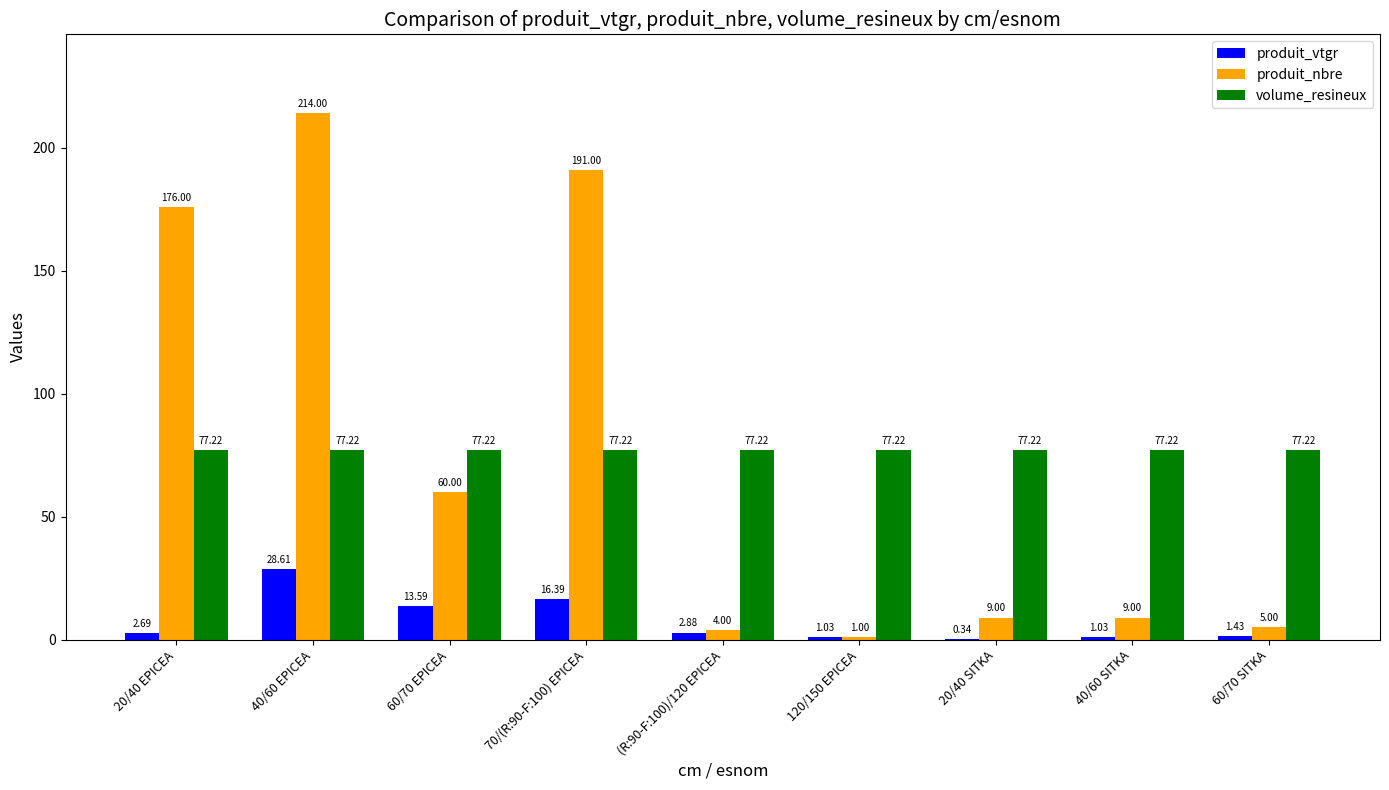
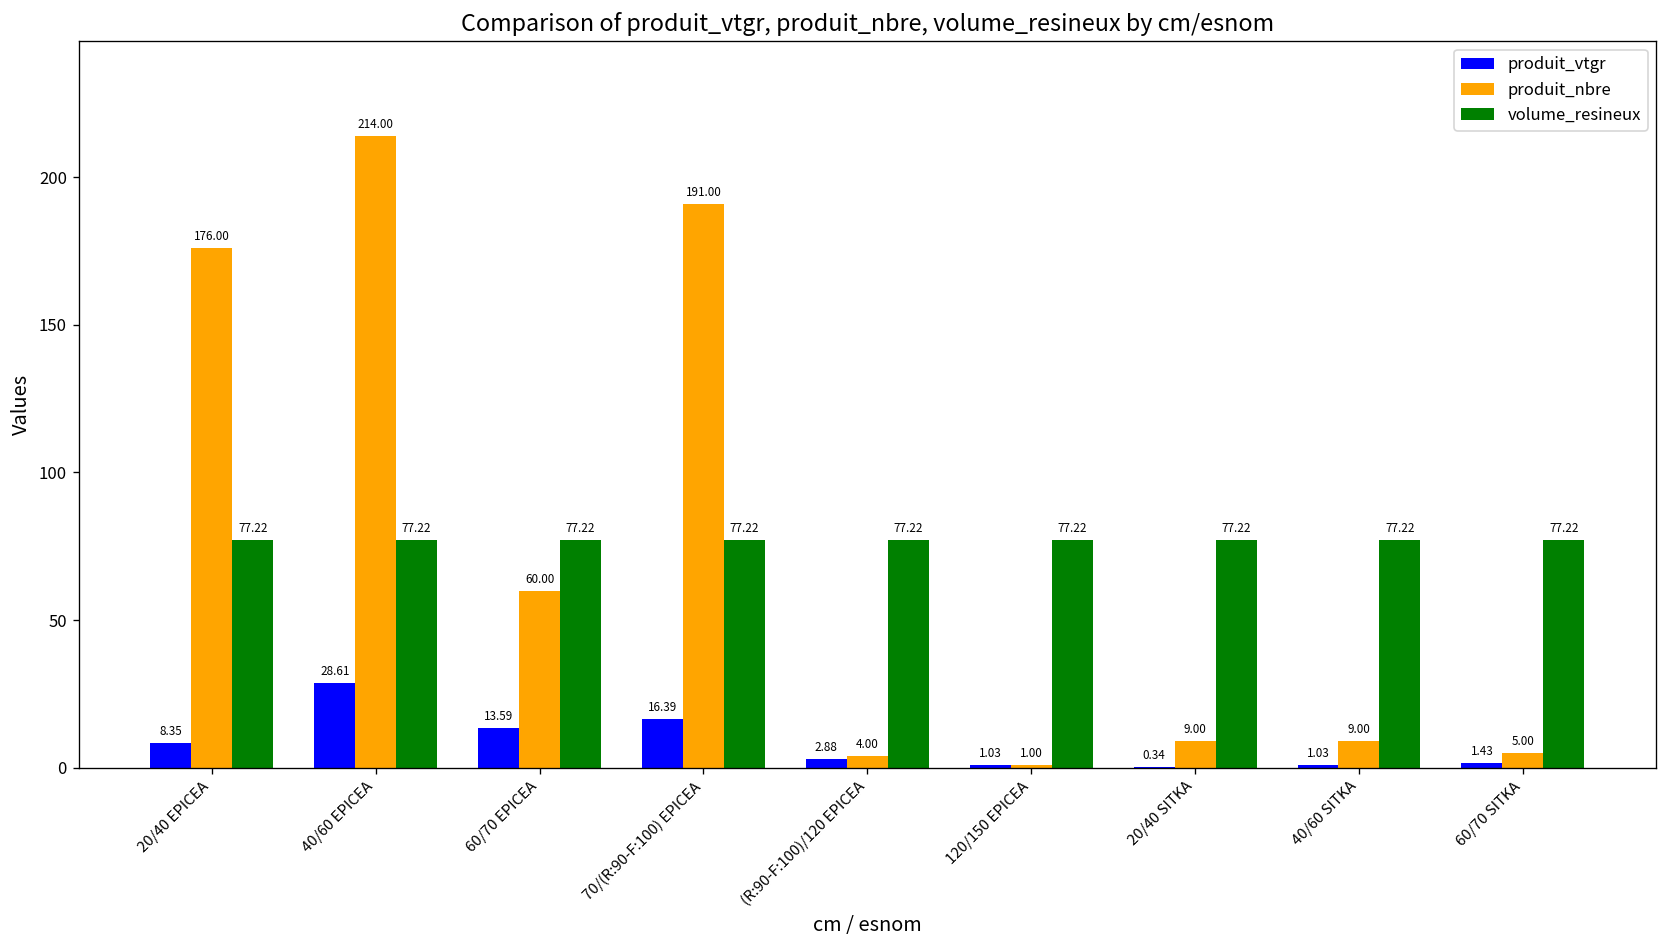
produit_vtgr, 20/40 EPICEA: 2.69 -> 8.35
